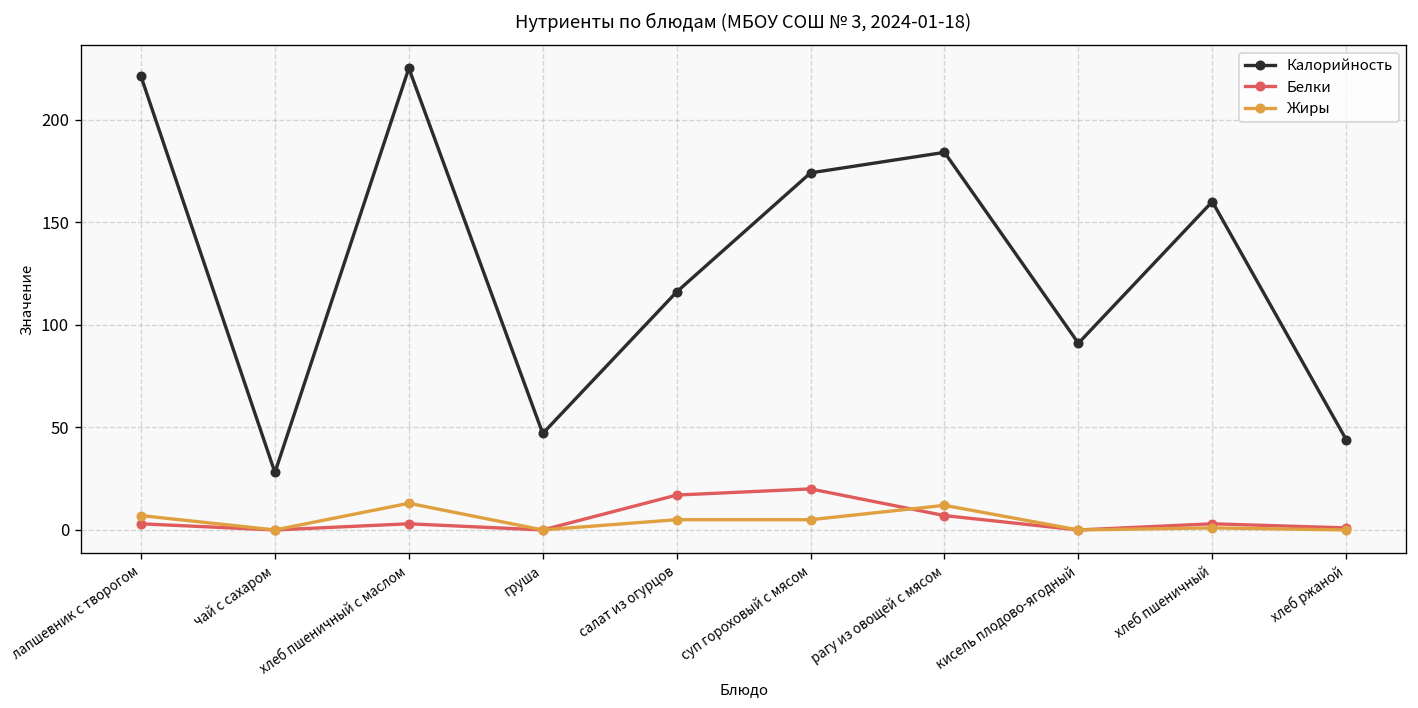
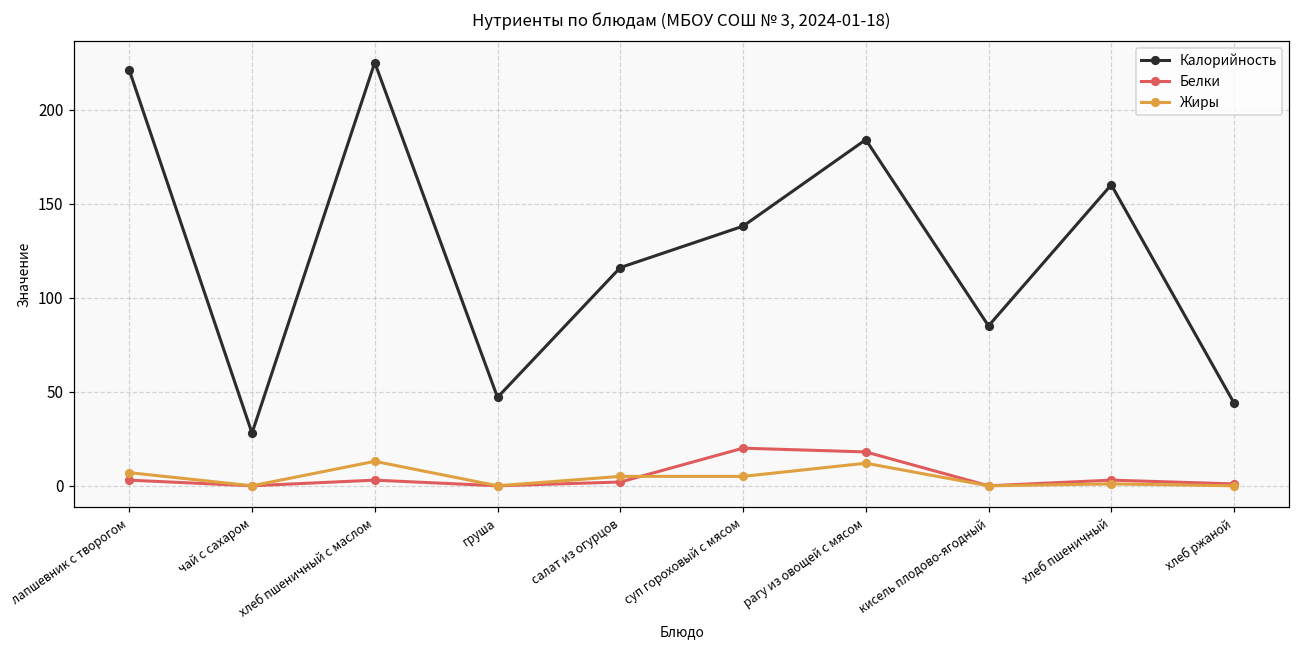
Белки, салат из огурцов: 17 -> 2
Калорийность, суп гороховый с мясом: 174 -> 138
Белки, рагу из овощей с мясом: 7 -> 18
Калорийность, кисель плодово-ягодный: 91 -> 85
